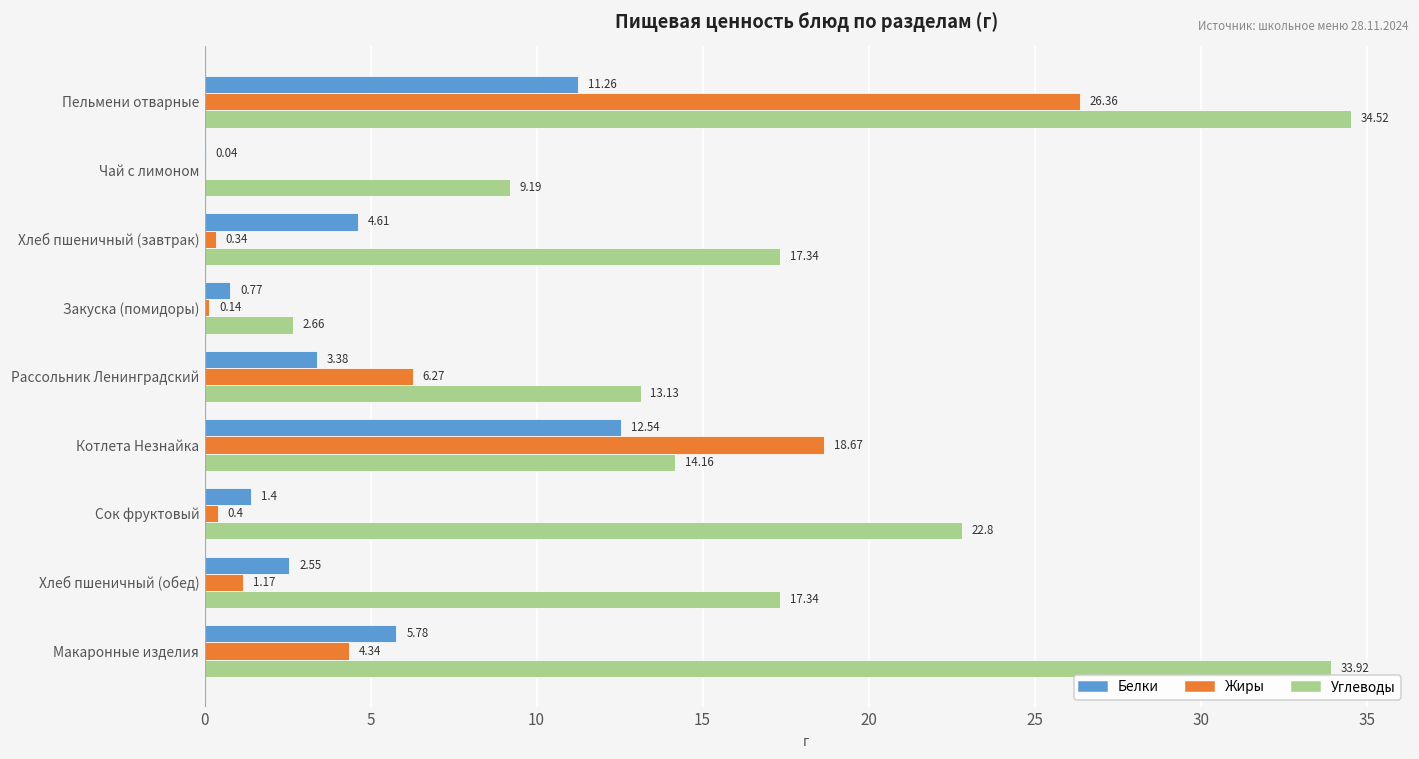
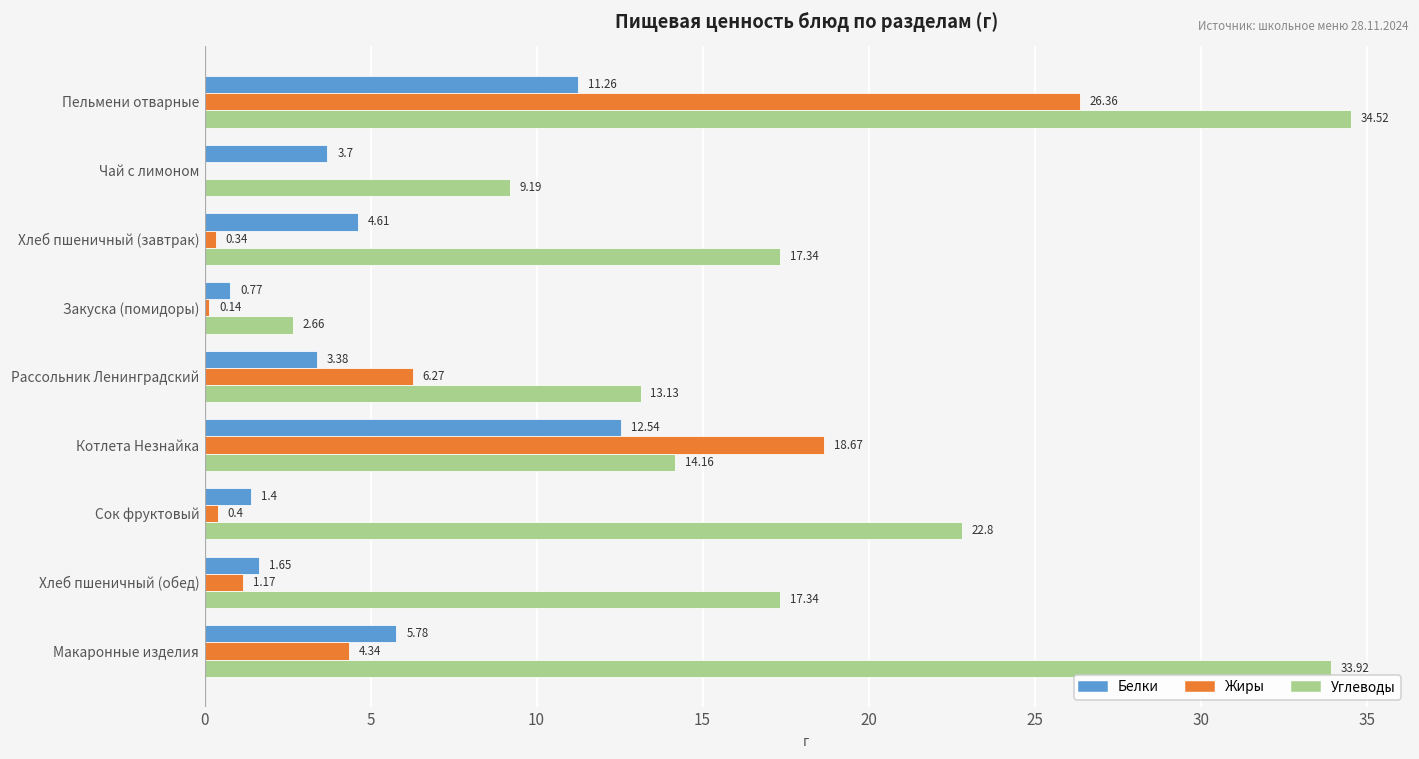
Белки, Чай с лимоном: 0.04 -> 3.7
Белки, Хлеб пшеничный (обед): 2.55 -> 1.65
